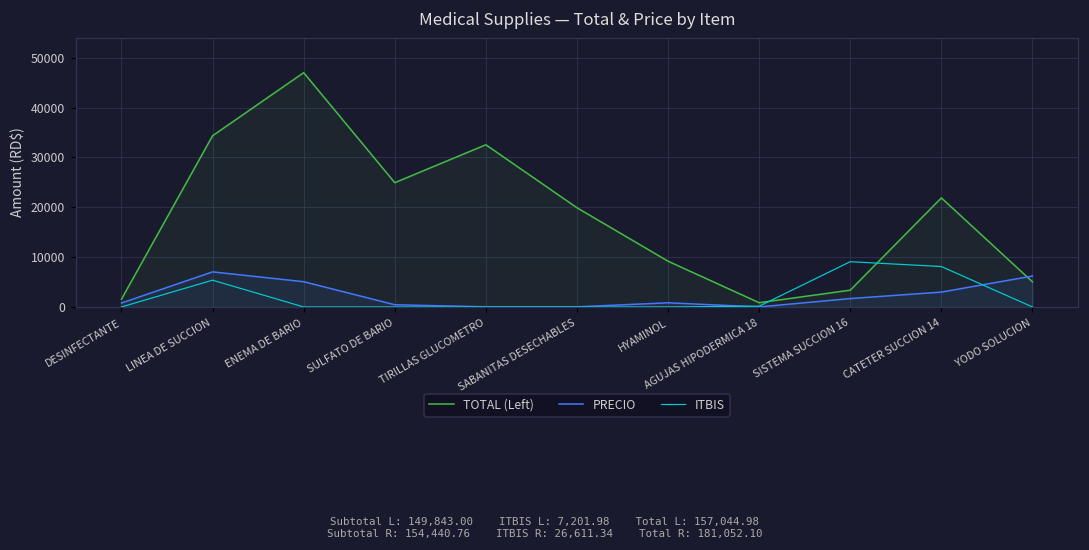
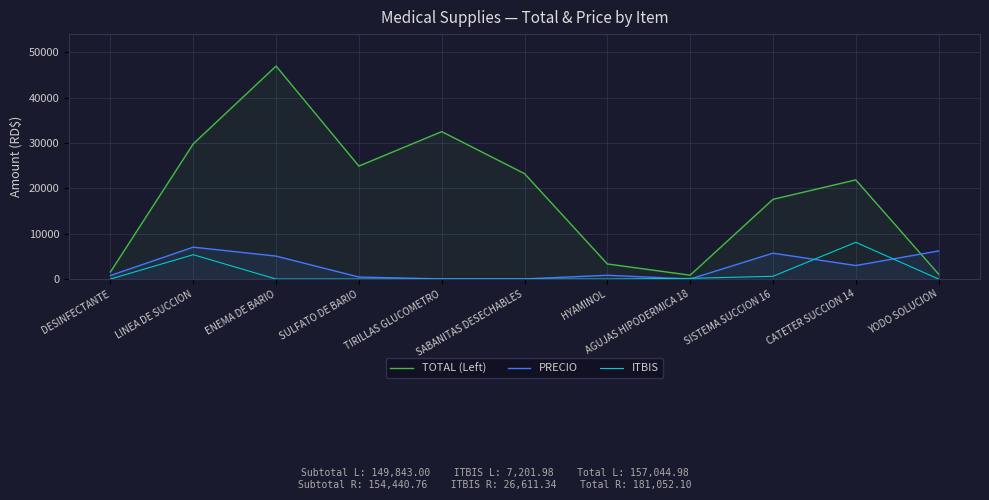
TOTAL (Left), LINEA DE SUCCION: 34000 -> 30000
TOTAL (Left), SABANITAS DESECHABLES: 20000 -> 23000
TOTAL (Left), HYAMINOL: 9000 -> 3000
TOTAL (Left), SISTEMA SUCCION 16: 3000 -> 18000
PRECIO, SISTEMA SUCCION 16: 2000 -> 6000
ITBIS, SISTEMA SUCCION 16: 9000 -> 1000
TOTAL (Left), YODO SOLUCION: 5000 -> 1000
